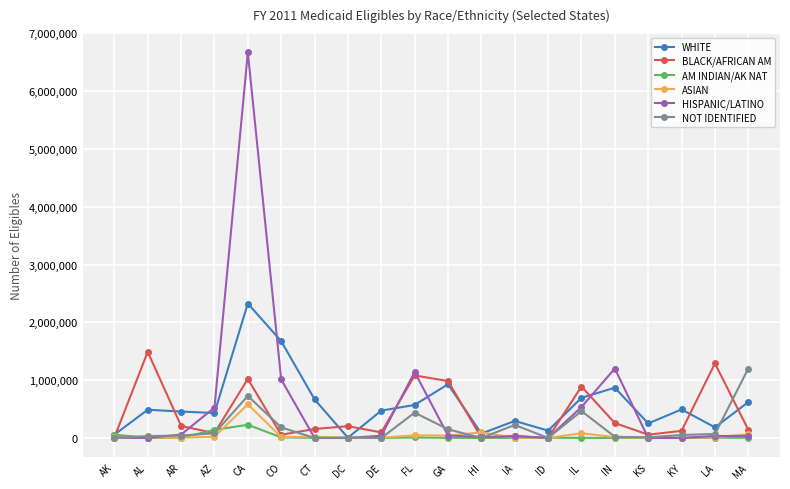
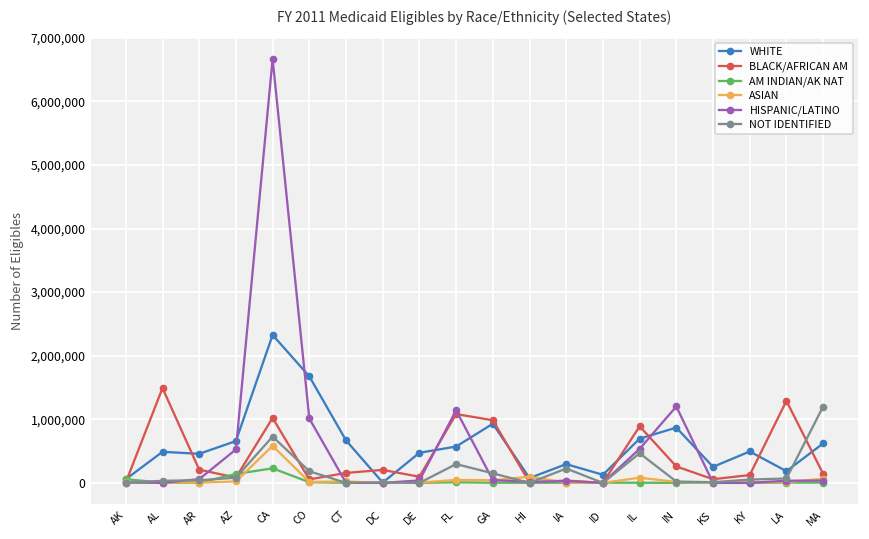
WHITE, AZ: 400,000 -> 700,000
NOT IDENTIFIED, FL: 400,000 -> 300,000
